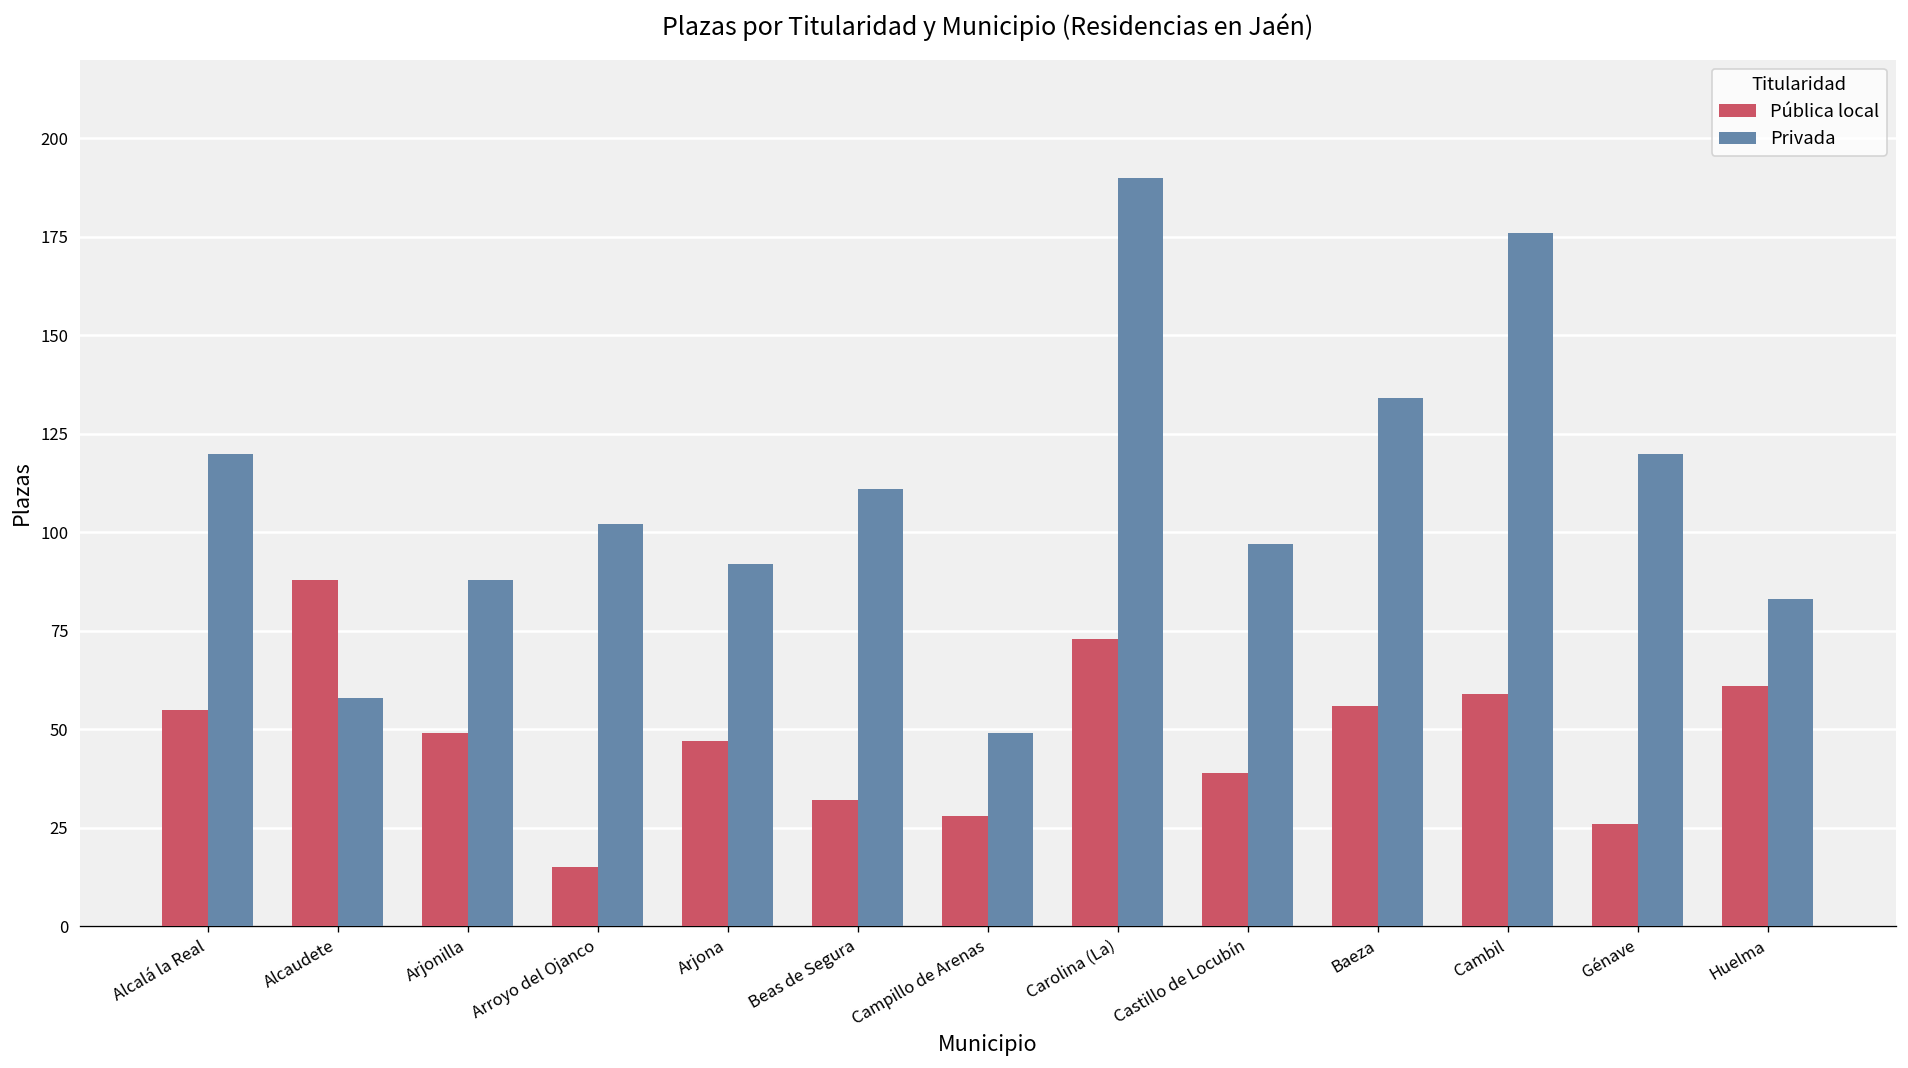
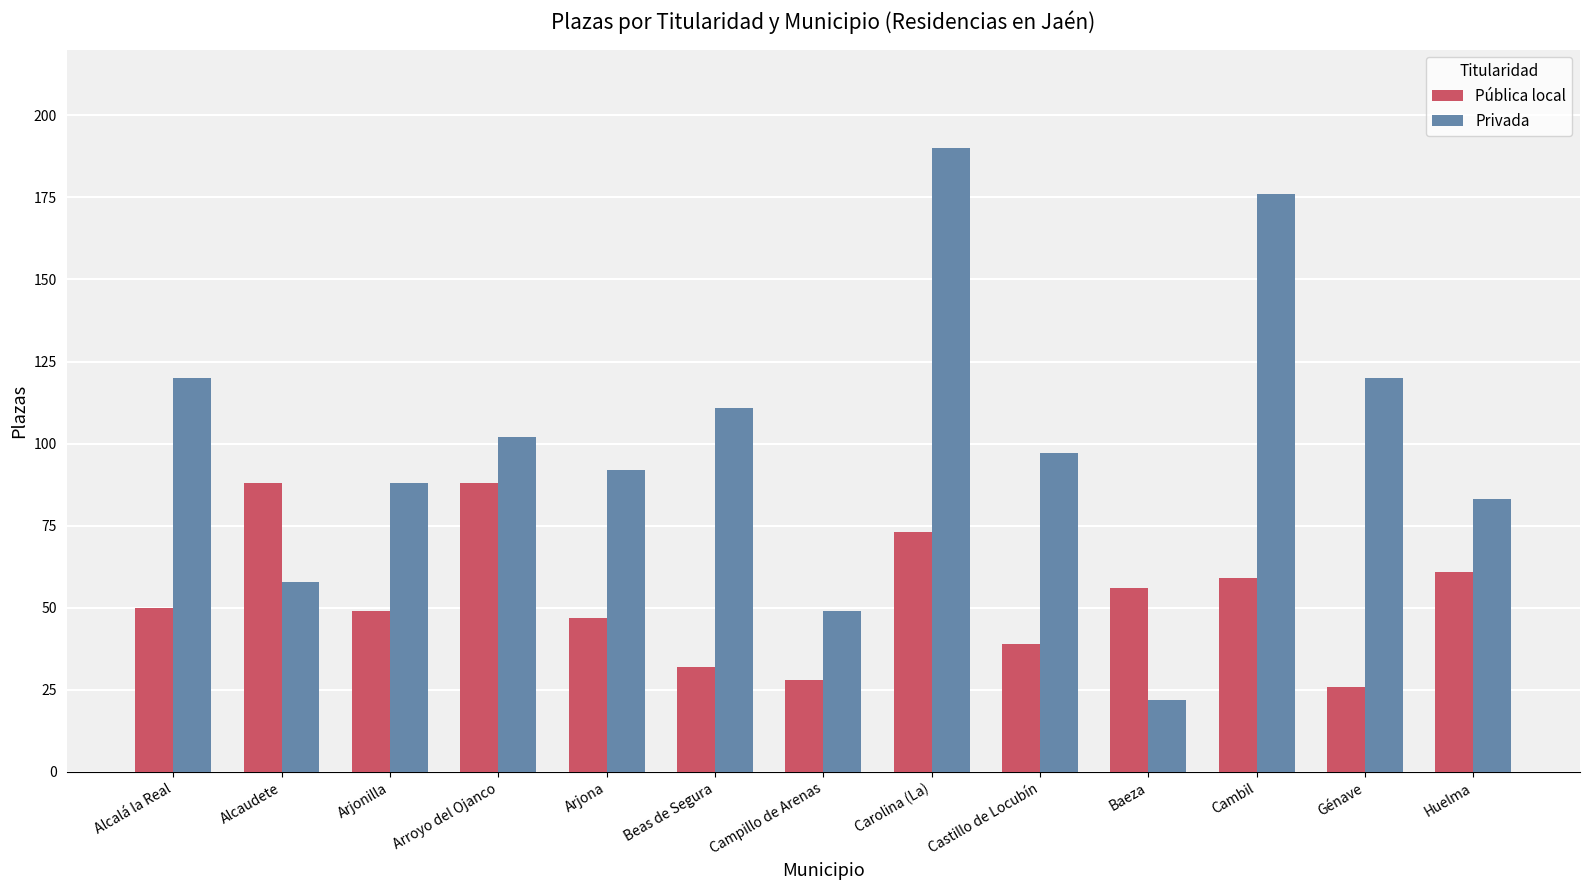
Pública local, Alcalá la Real: 55 -> 50
Pública local, Arroyo del Ojanco: 15 -> 88
Privada, Baeza: 134 -> 22
